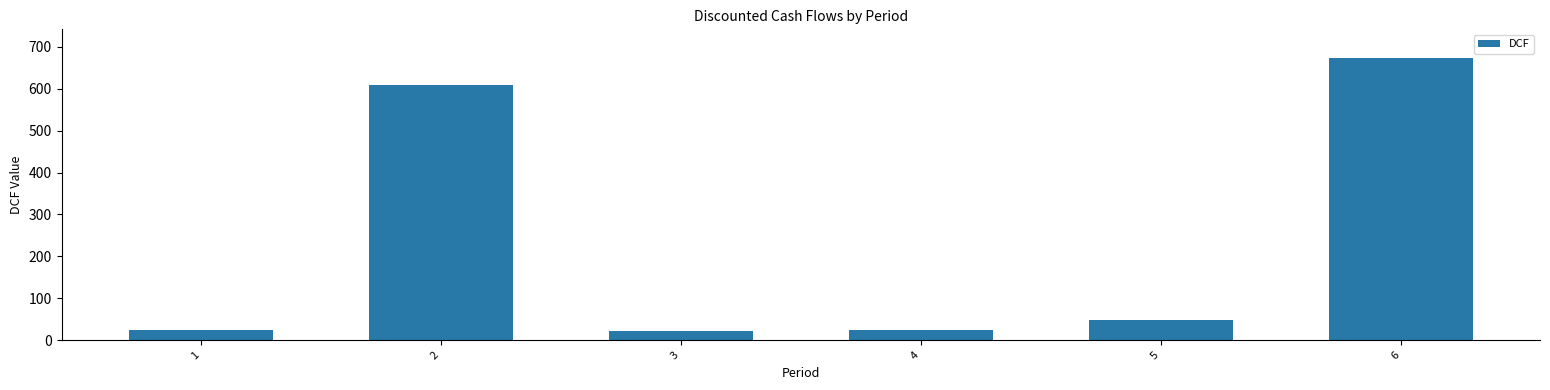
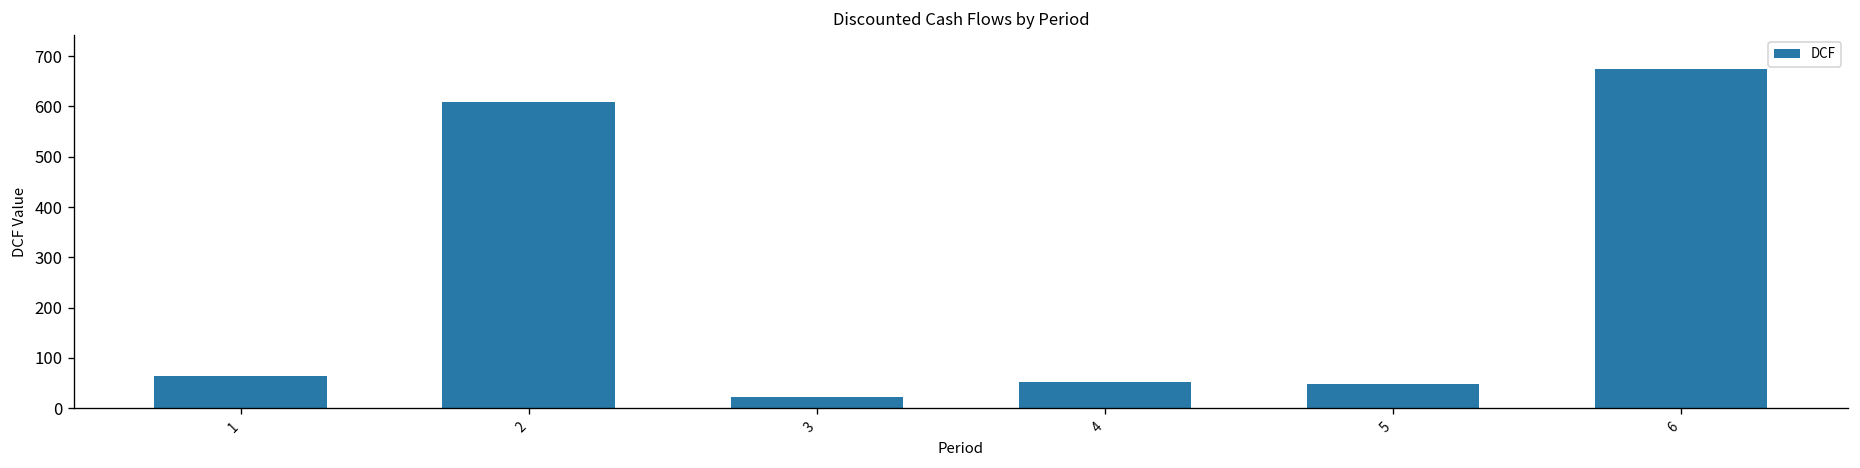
1: 20 -> 60
4: 20 -> 50
